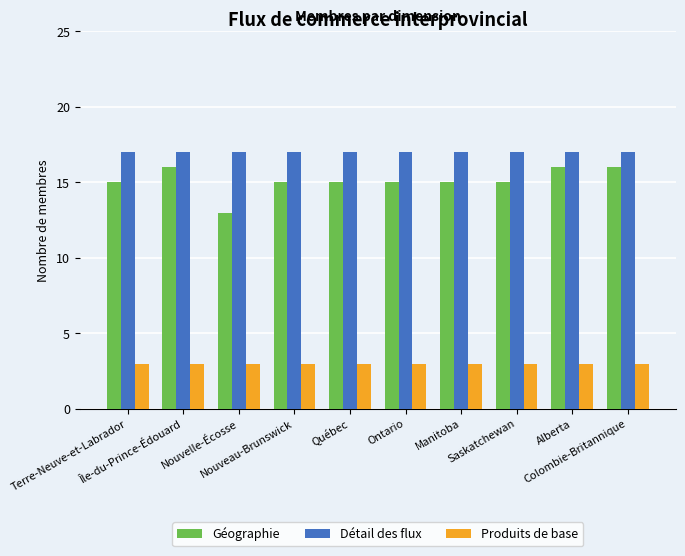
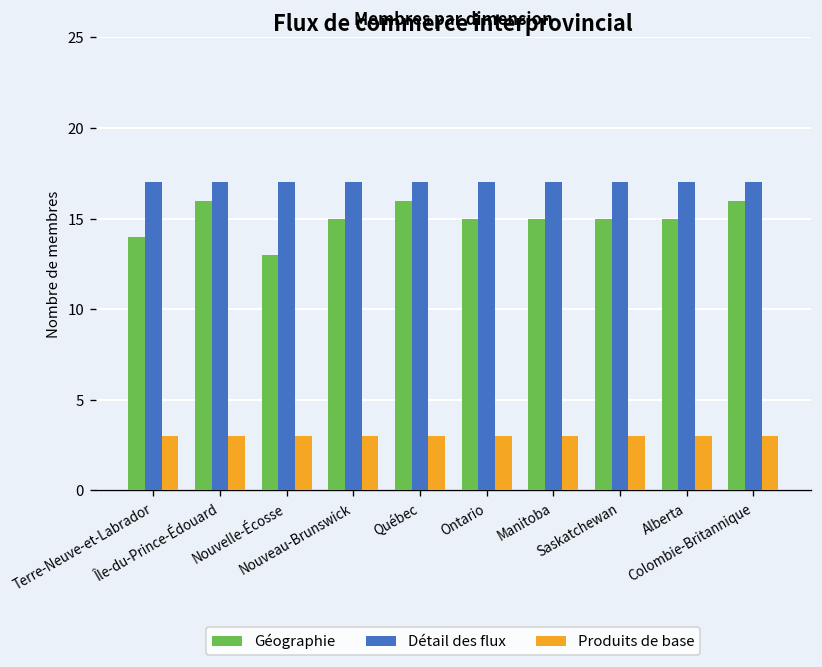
Géographie, Terre-Neuve-et-Labrador: 15 -> 14
Géographie, Québec: 15 -> 16
Géographie, Alberta: 16 -> 15
